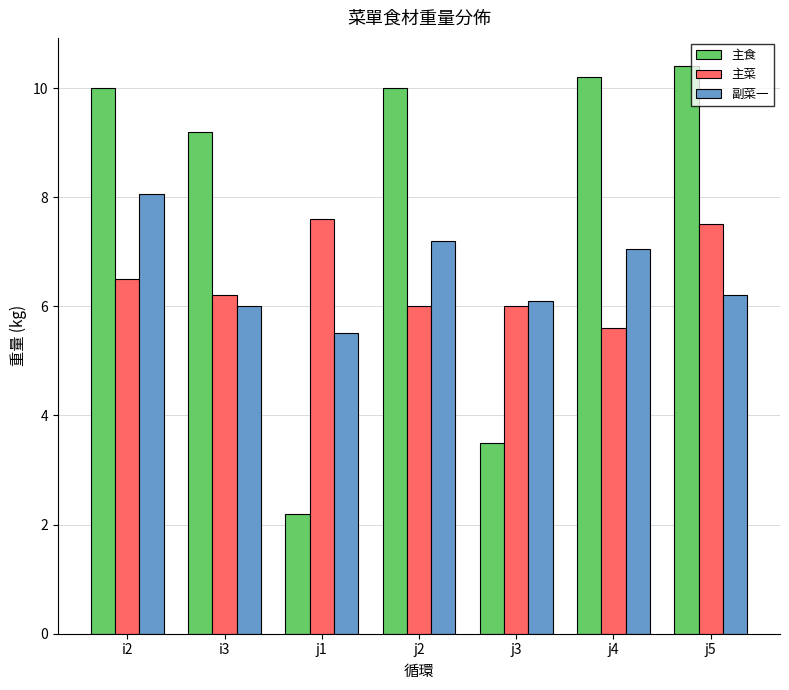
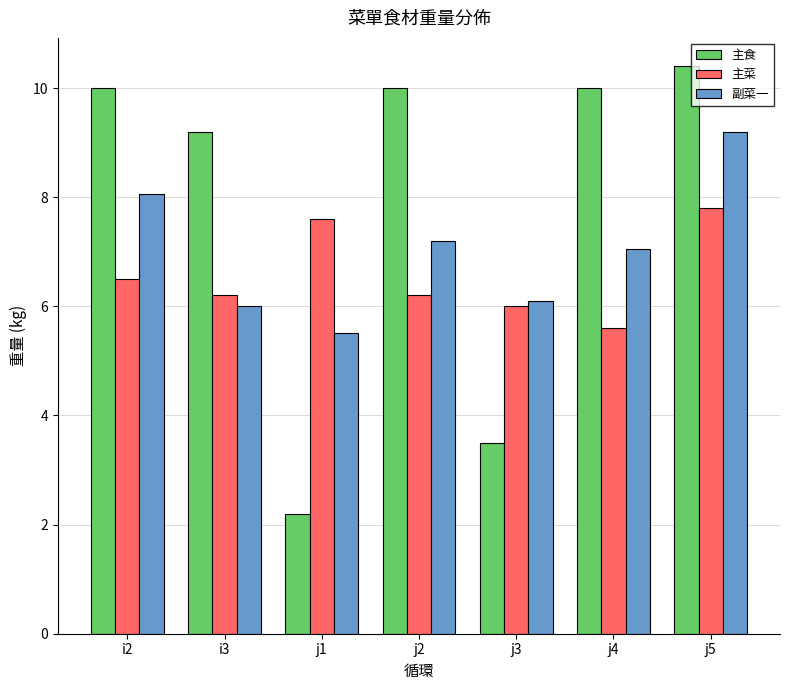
主菜, j2: 6.0 -> 6.2
主食, j4: 10.2 -> 10.0
主菜, j5: 7.5 -> 7.8
副菜一, j5: 6.2 -> 9.2
